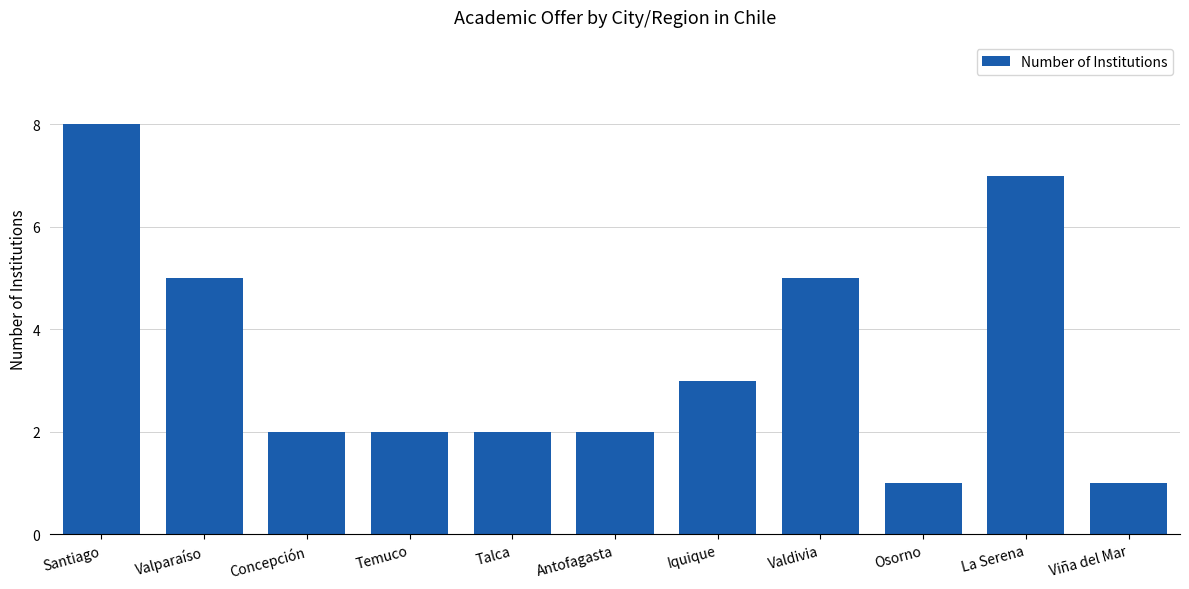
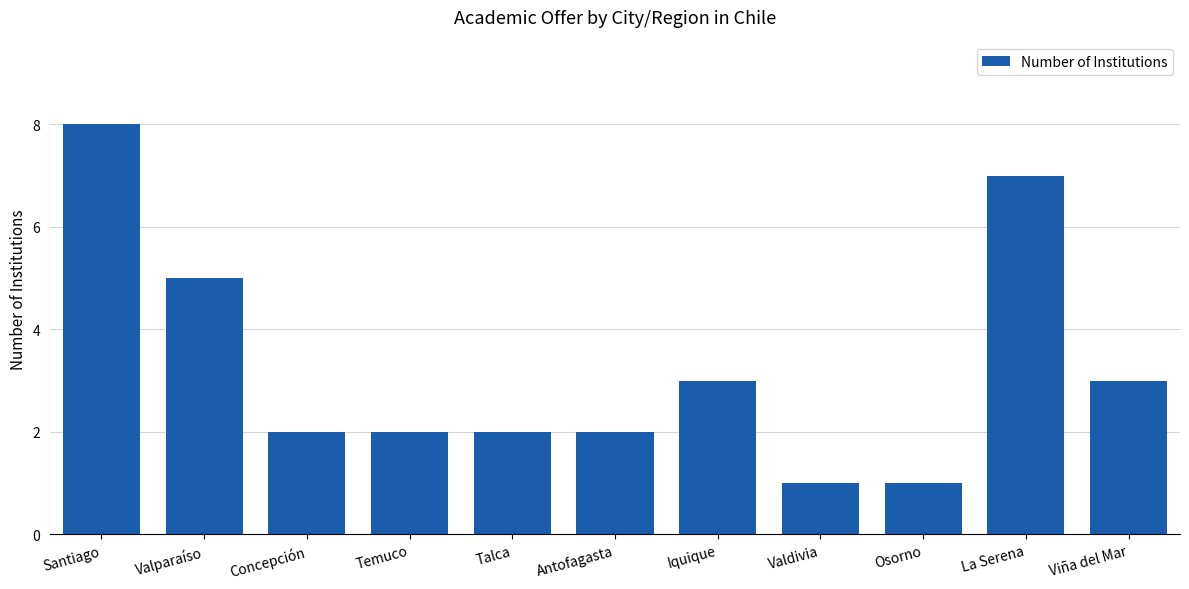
Valdivia: 5 -> 1
Viña del Mar: 1 -> 3
